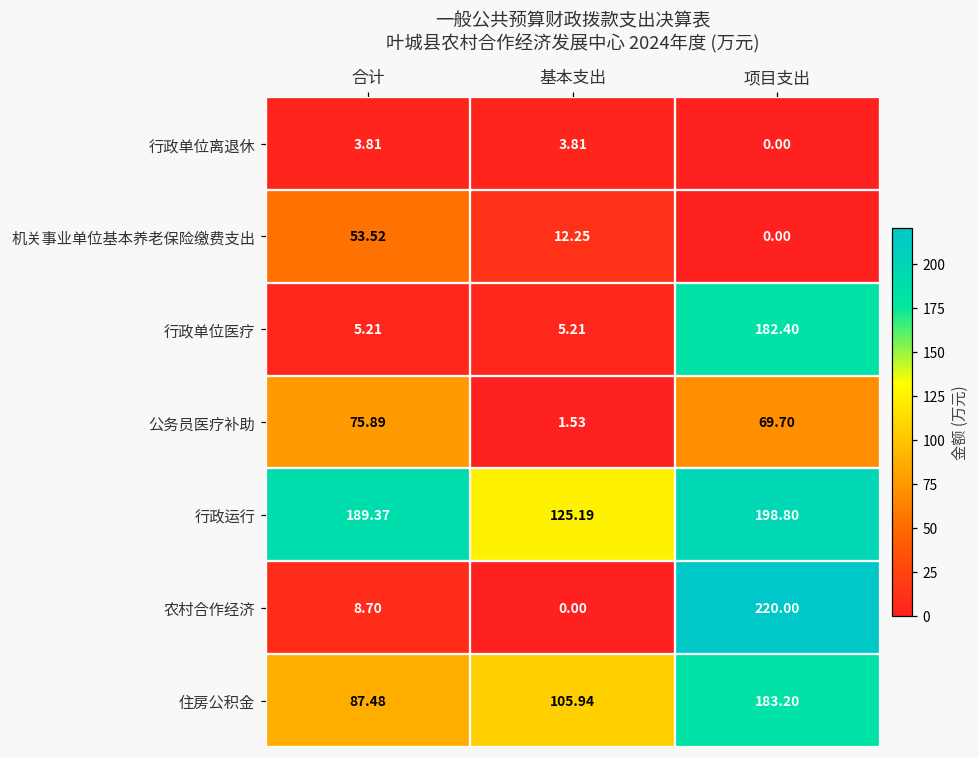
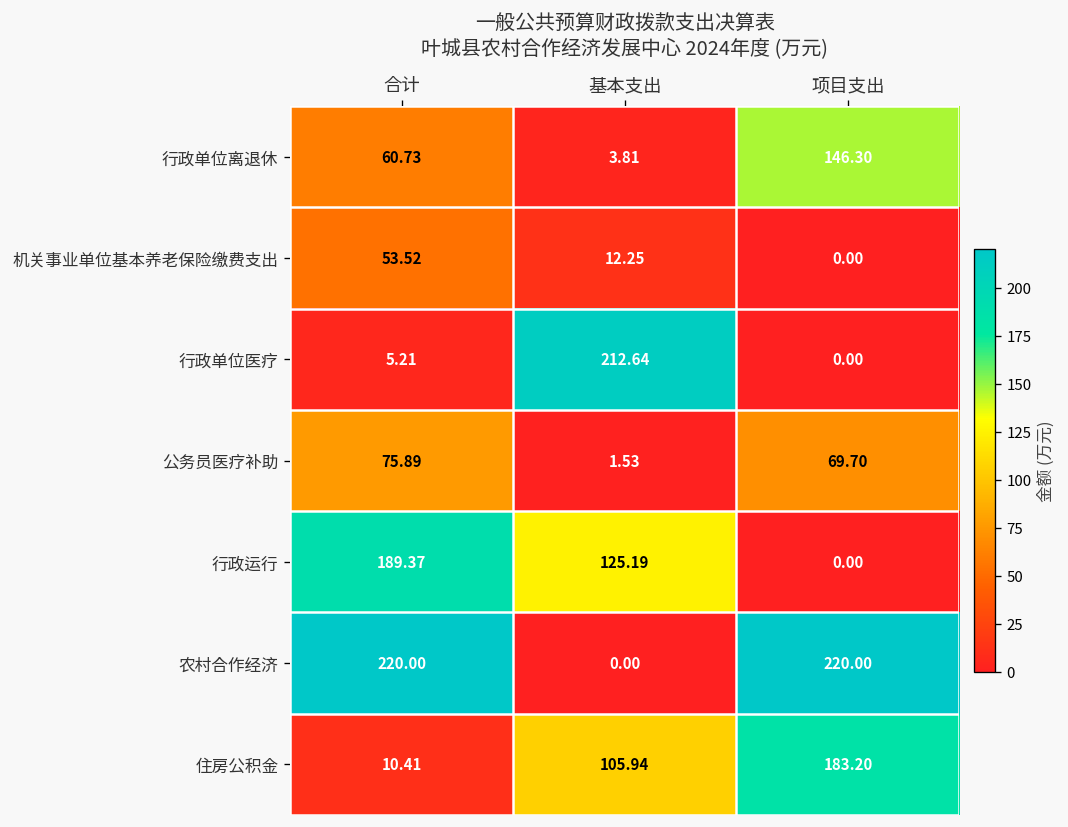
行政单位离退休, 合计: 3.81 -> 60.73
行政单位离退休, 项目支出: 0.00 -> 146.30
行政单位医疗, 基本支出: 5.21 -> 212.64
行政单位医疗, 项目支出: 182.40 -> 0.00
行政运行, 项目支出: 198.80 -> 0.00
农村合作经济, 合计: 8.70 -> 220.00
住房公积金, 合计: 87.48 -> 10.41
